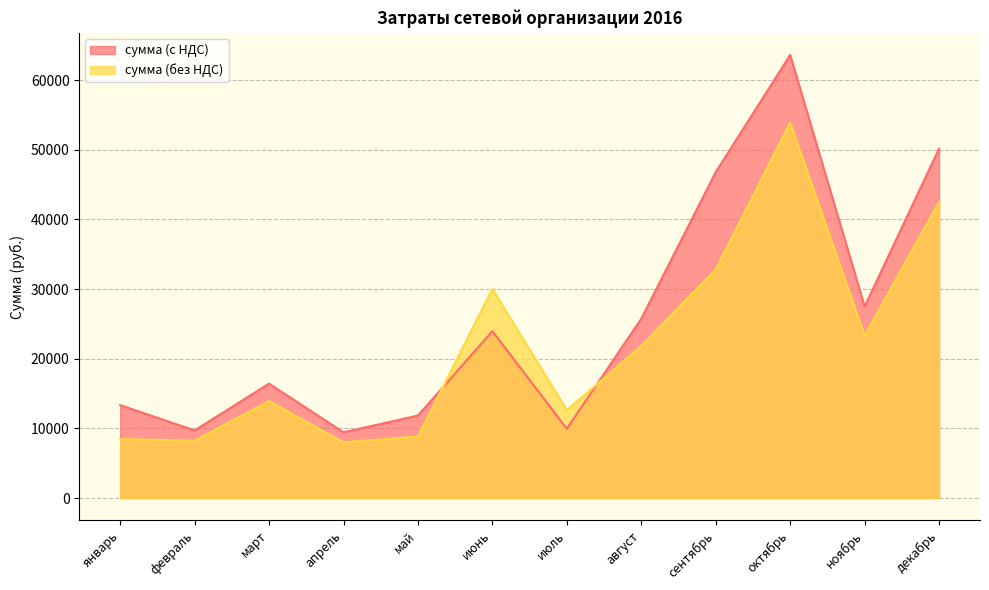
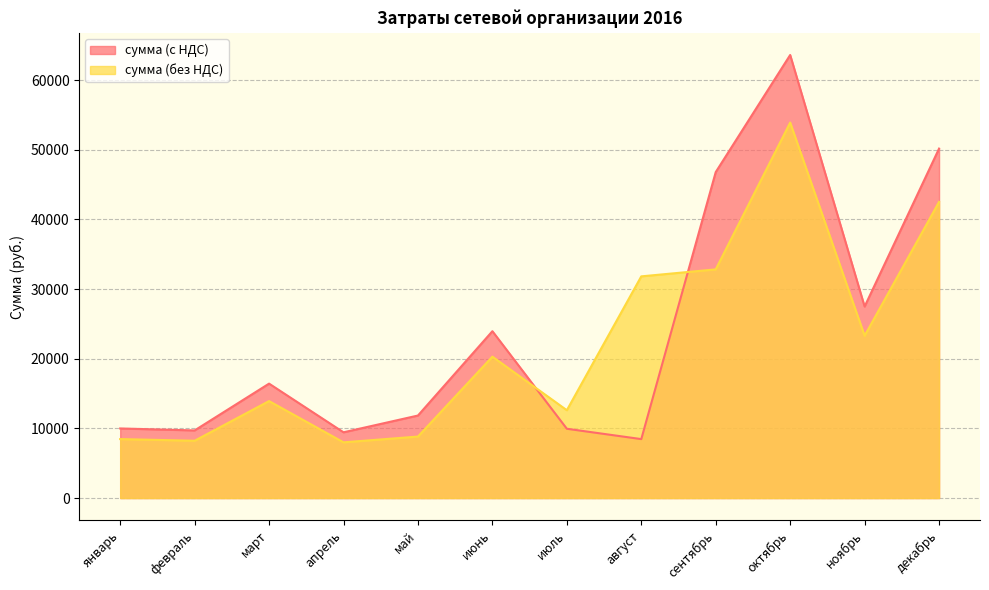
сумма (с НДС), январь: 13000 -> 10000
сумма (без НДС), июнь: 30000 -> 20000
сумма (с НДС), август: 26000 -> 8000
сумма (без НДС), август: 22000 -> 32000
